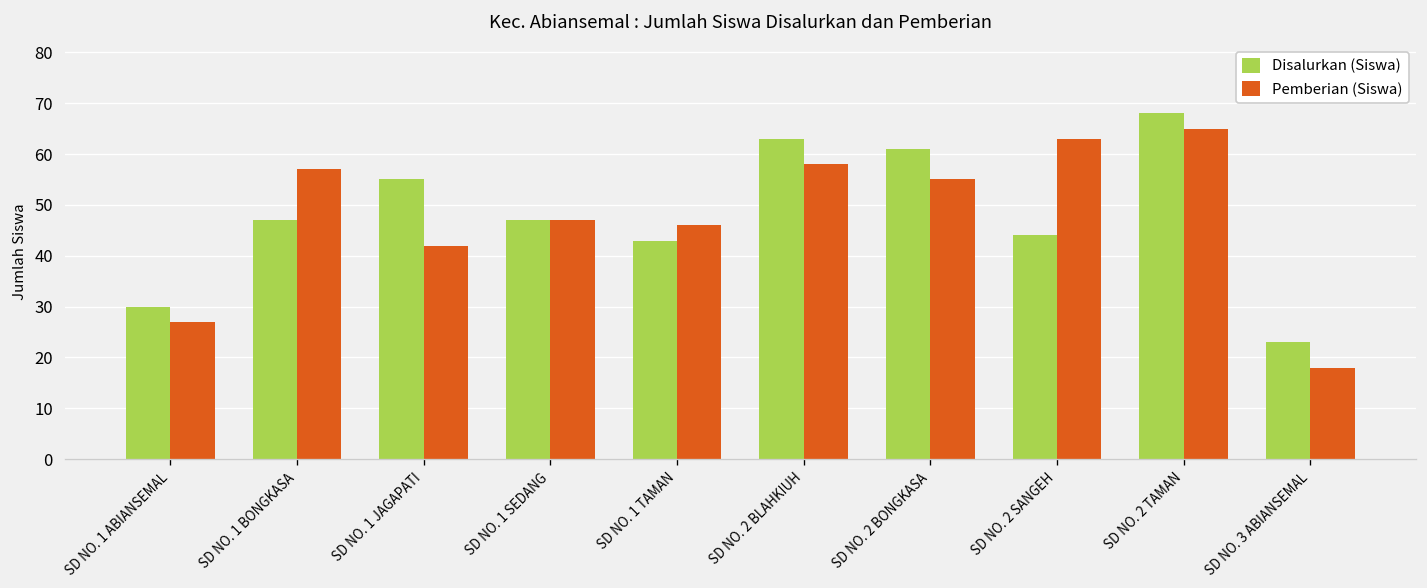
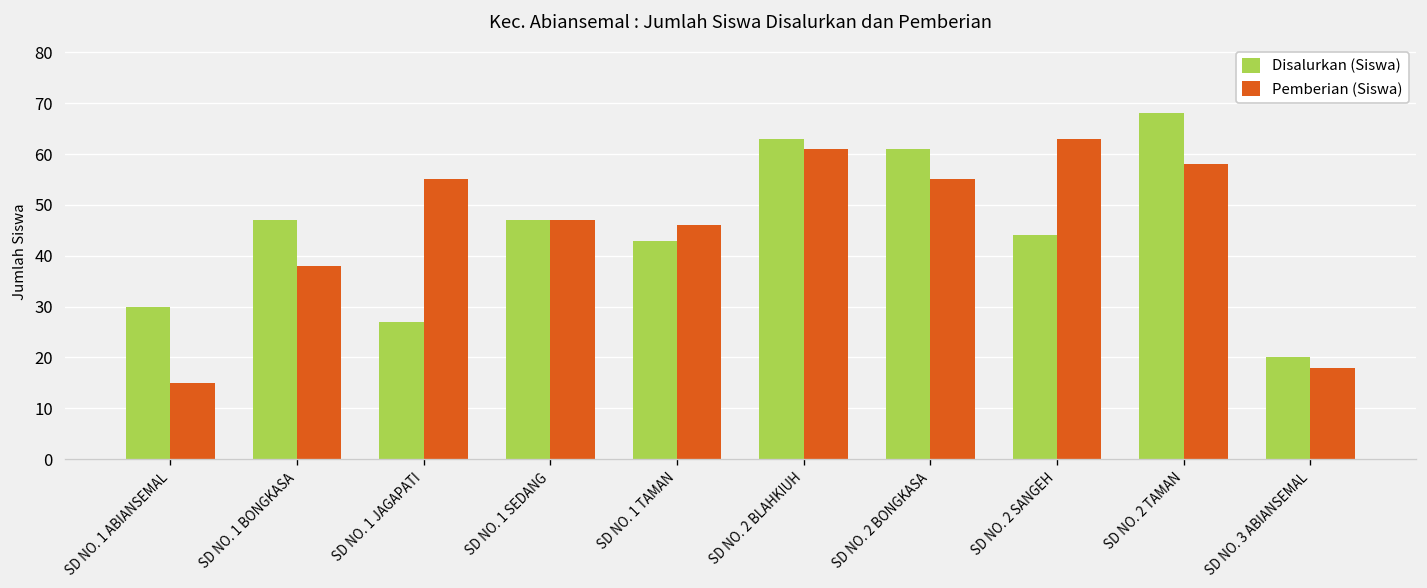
Pemberian (Siswa), SD NO. 1 ABIANSEMAL: 27 -> 15
Pemberian (Siswa), SD NO. 1 BONGKASA: 57 -> 38
Disalurkan (Siswa), SD NO. 1 JAGAPATI: 55 -> 27
Pemberian (Siswa), SD NO. 1 JAGAPATI: 42 -> 55
Pemberian (Siswa), SD NO. 2 BLAHKIUH: 58 -> 61
Pemberian (Siswa), SD NO. 2 TAMAN: 65 -> 58
Disalurkan (Siswa), SD NO. 3 ABIANSEMAL: 23 -> 20
